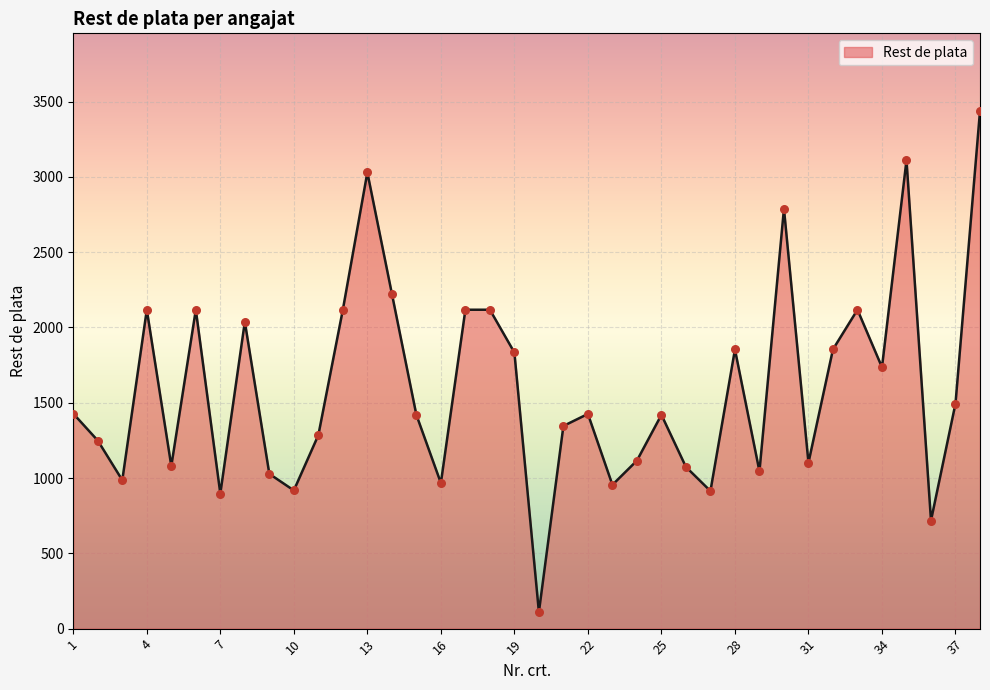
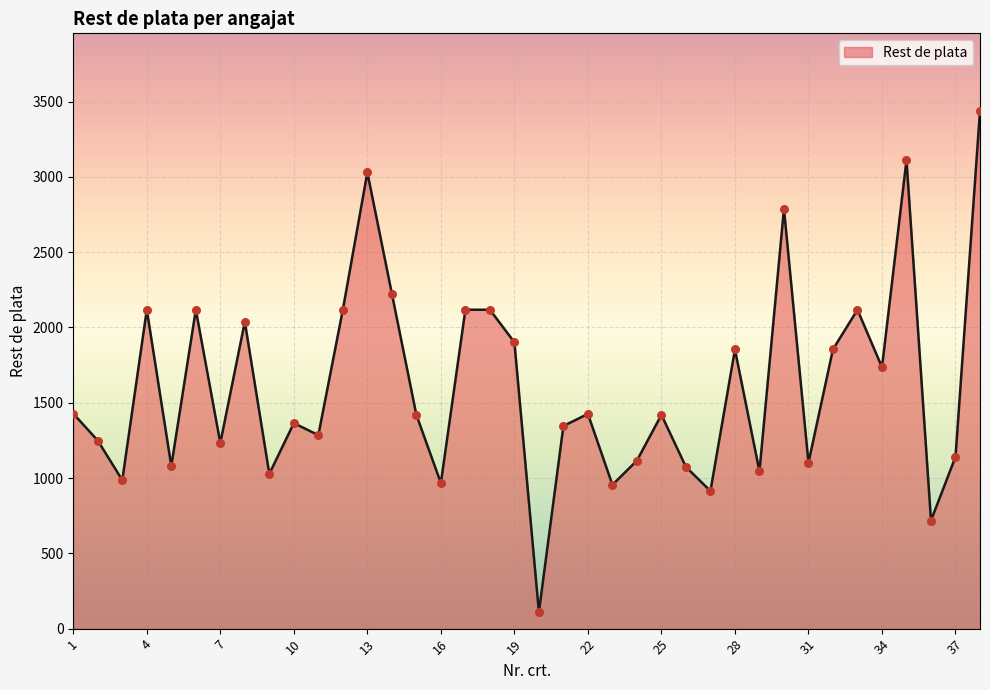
7: 900 -> 1230
10: 920 -> 1370
19: 1830 -> 1900
37: 1500 -> 1140
